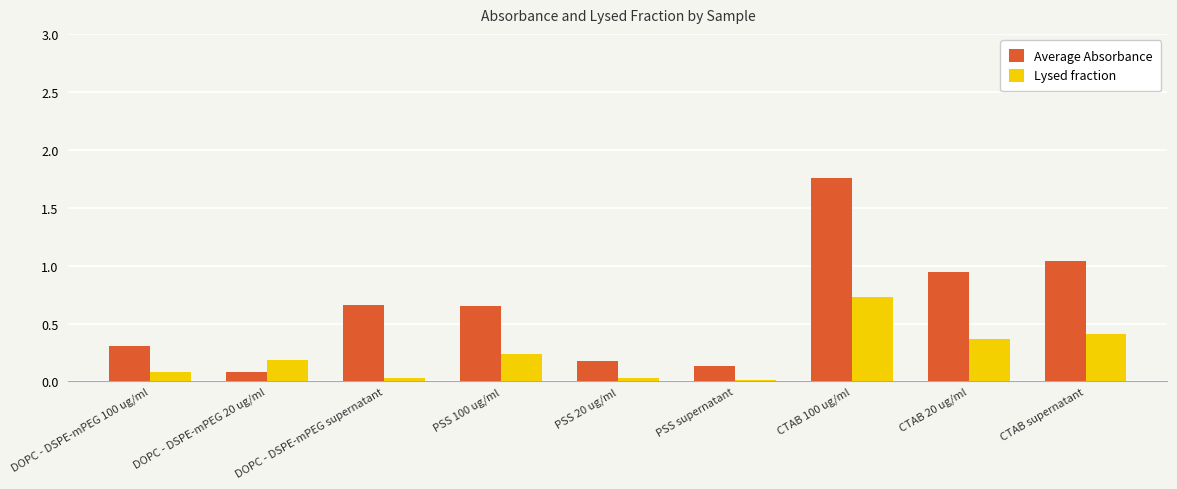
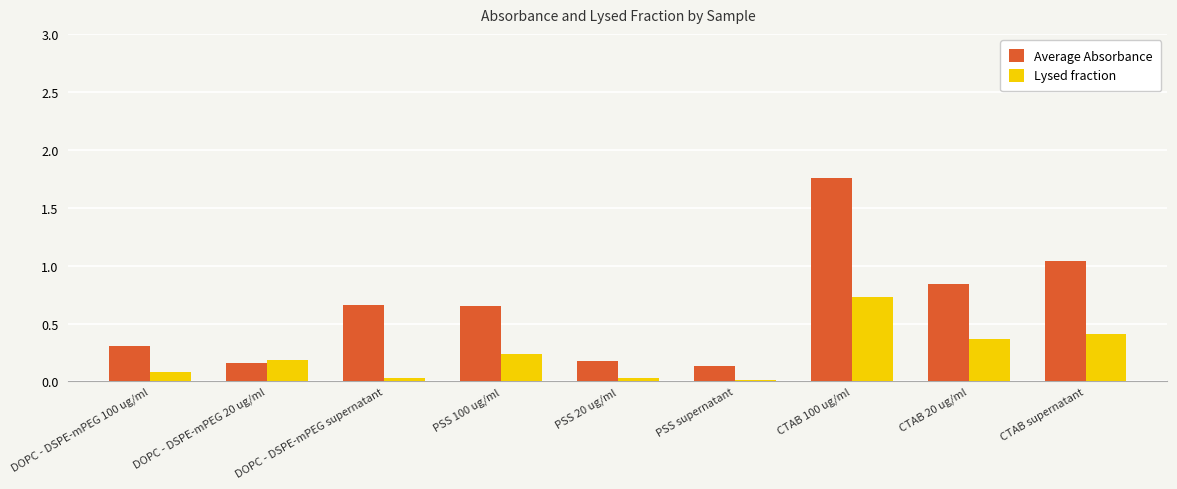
Average Absorbance, DOPC - DSPE-mPEG 20 ug/ml: 0.08 -> 0.16
Average Absorbance, CTAB 20 ug/ml: 0.95 -> 0.84
